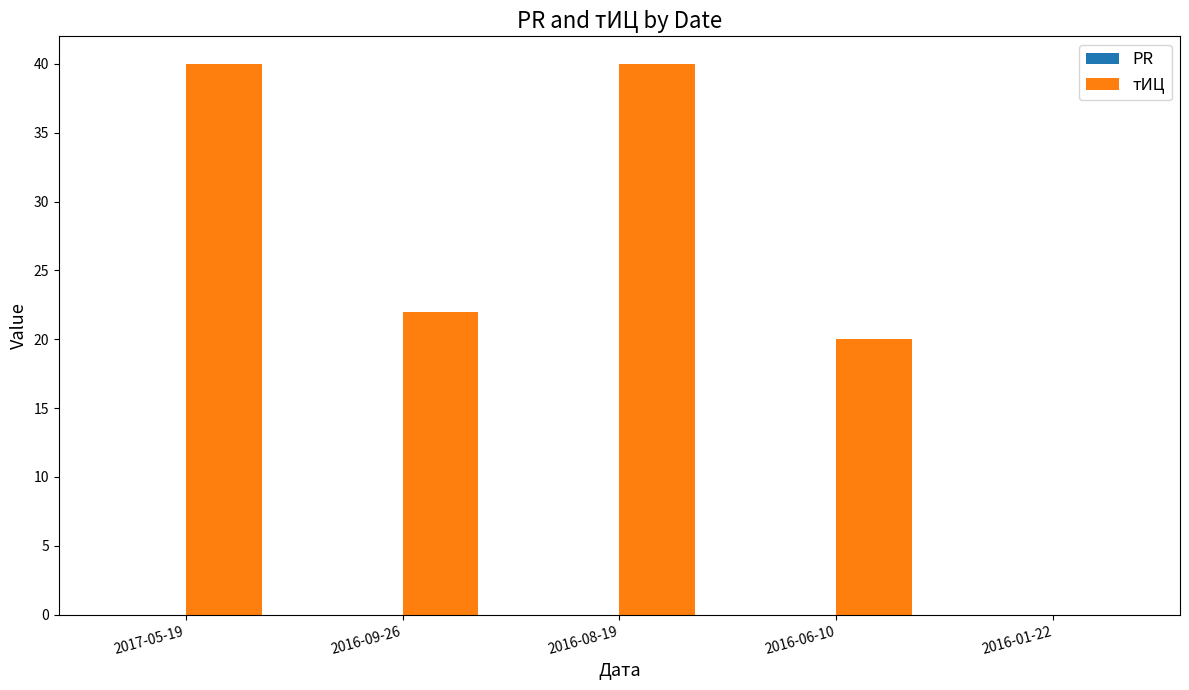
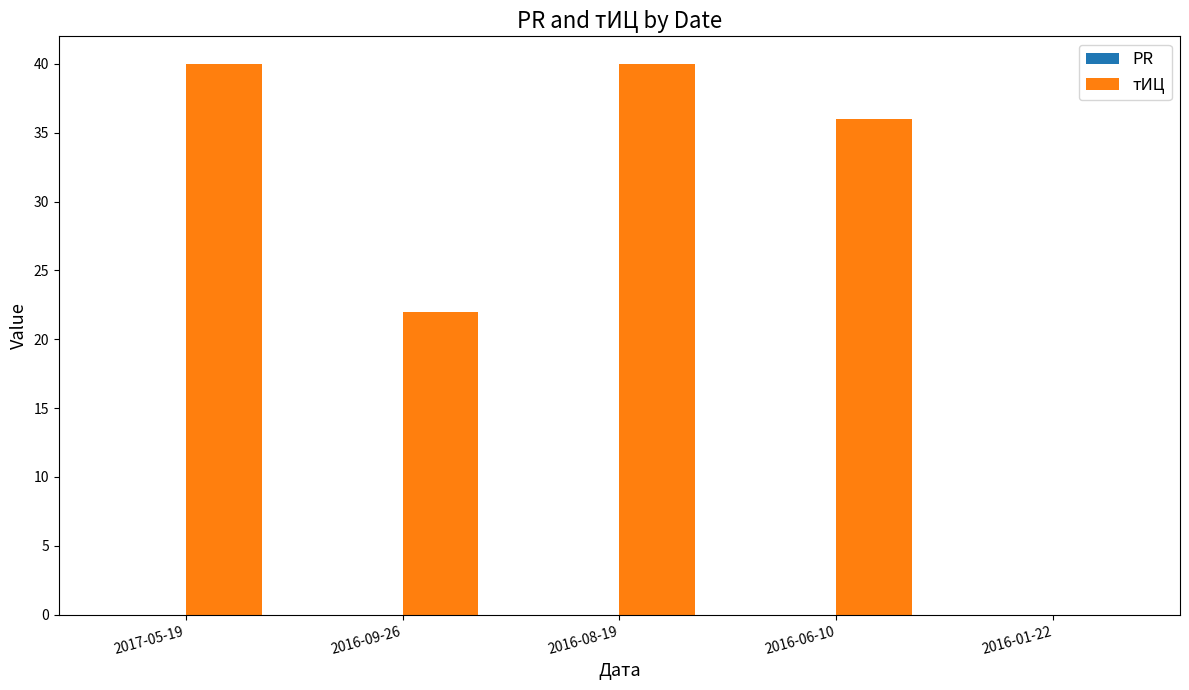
тИЦ, 2016-06-10: 20 -> 36
